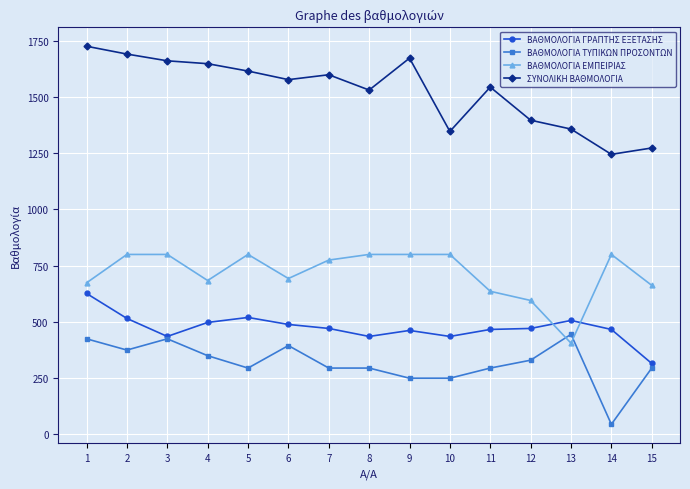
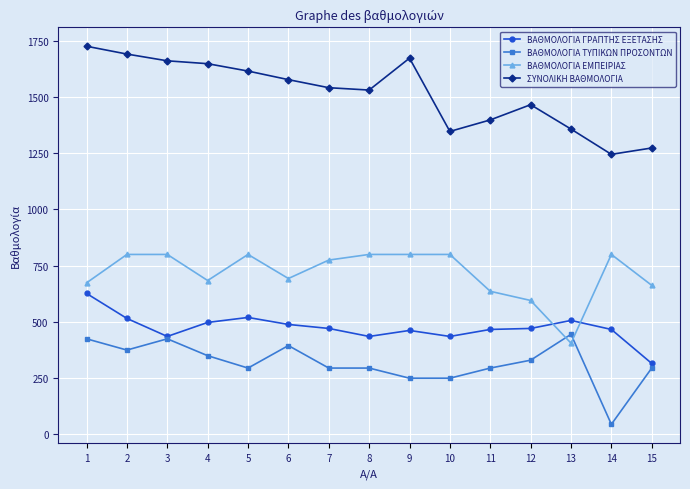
ΣΥΝΟΛΙΚΗ ΒΑΘΜΟΛΟΓΙΑ, 7: 1600 -> 1540
ΣΥΝΟΛΙΚΗ ΒΑΘΜΟΛΟΓΙΑ, 11: 1540 -> 1400
ΣΥΝΟΛΙΚΗ ΒΑΘΜΟΛΟΓΙΑ, 12: 1400 -> 1470
